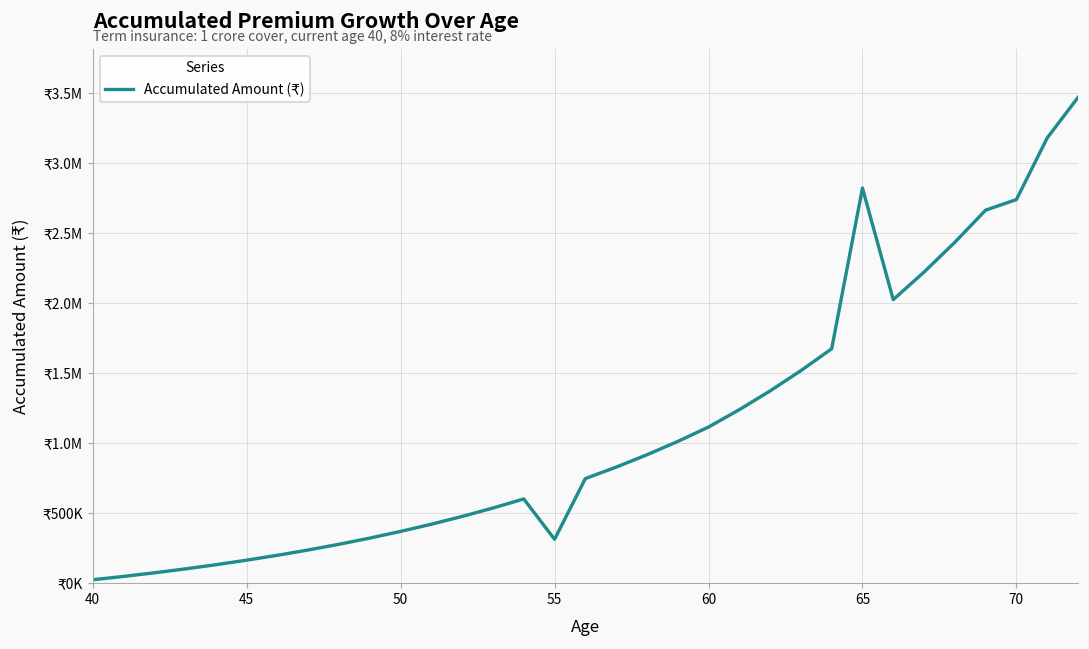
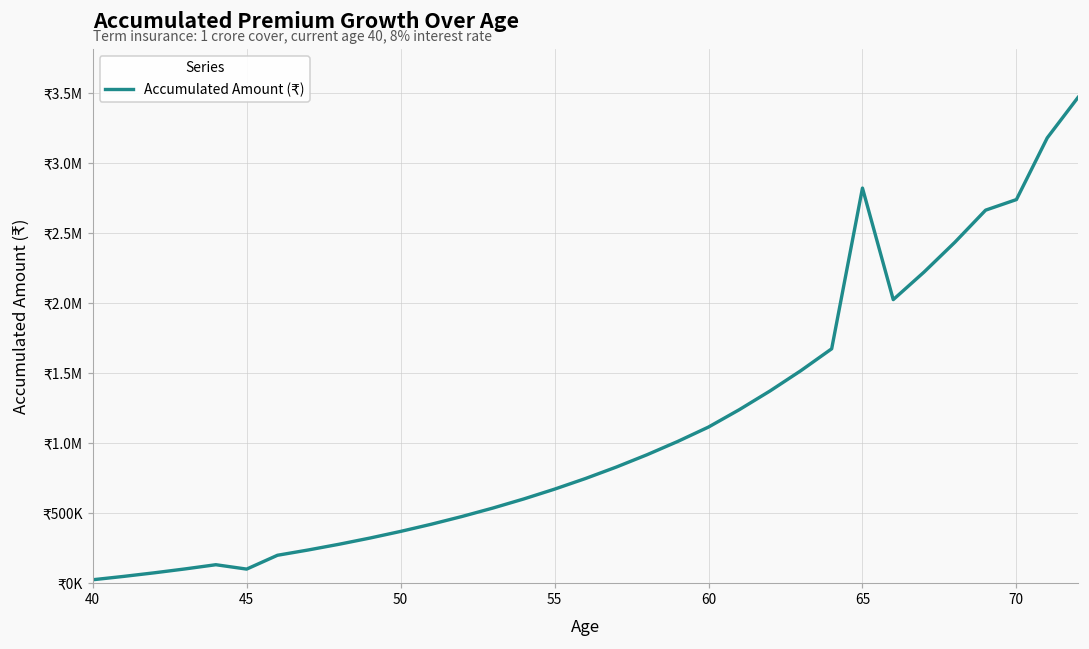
45: ₹160000 -> ₹100000
55: ₹310000 -> ₹670000
